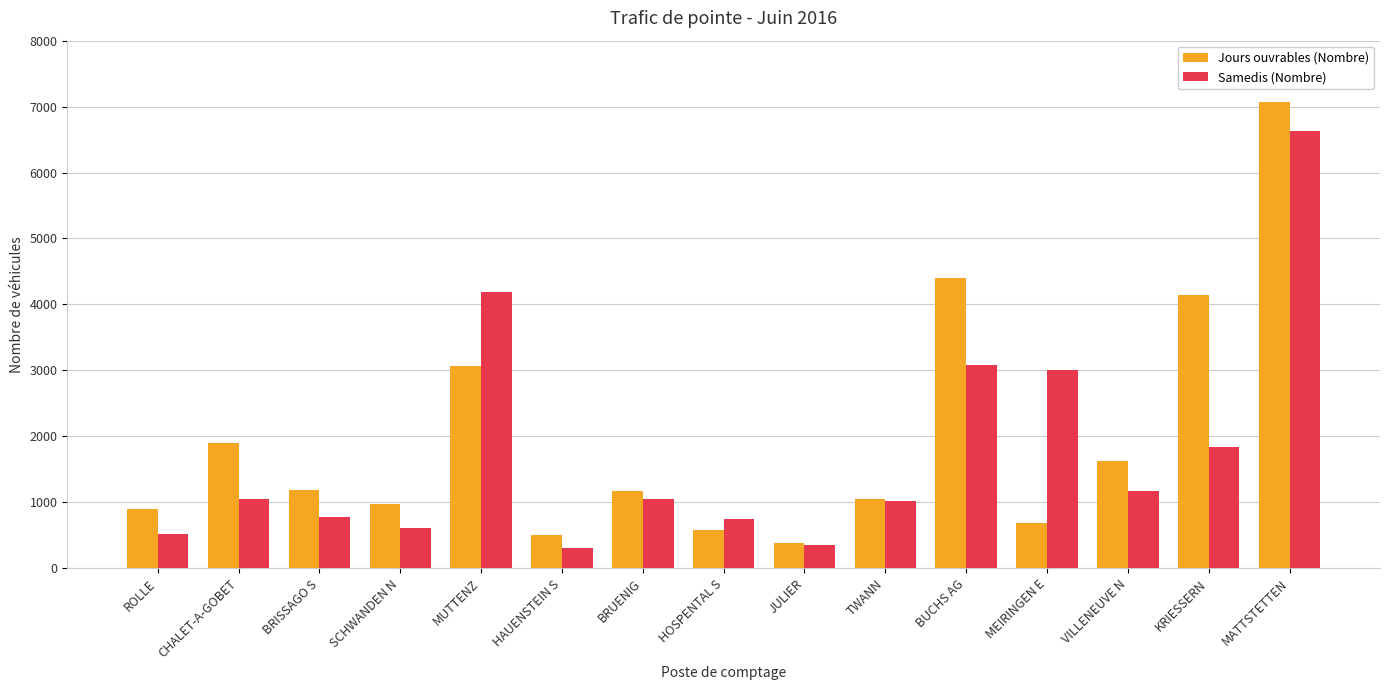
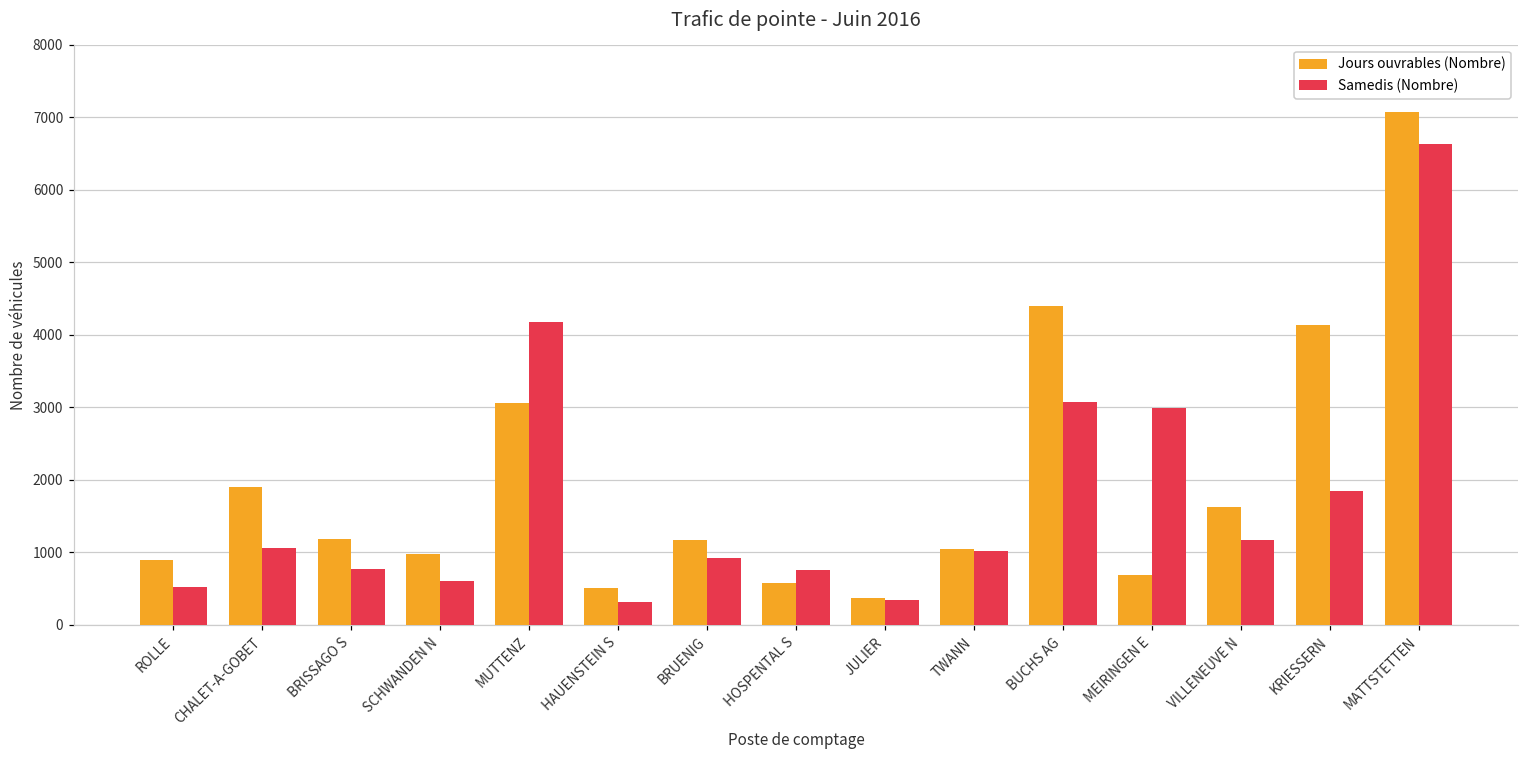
Samedis (Nombre), BRUENIG: 1000 -> 900
